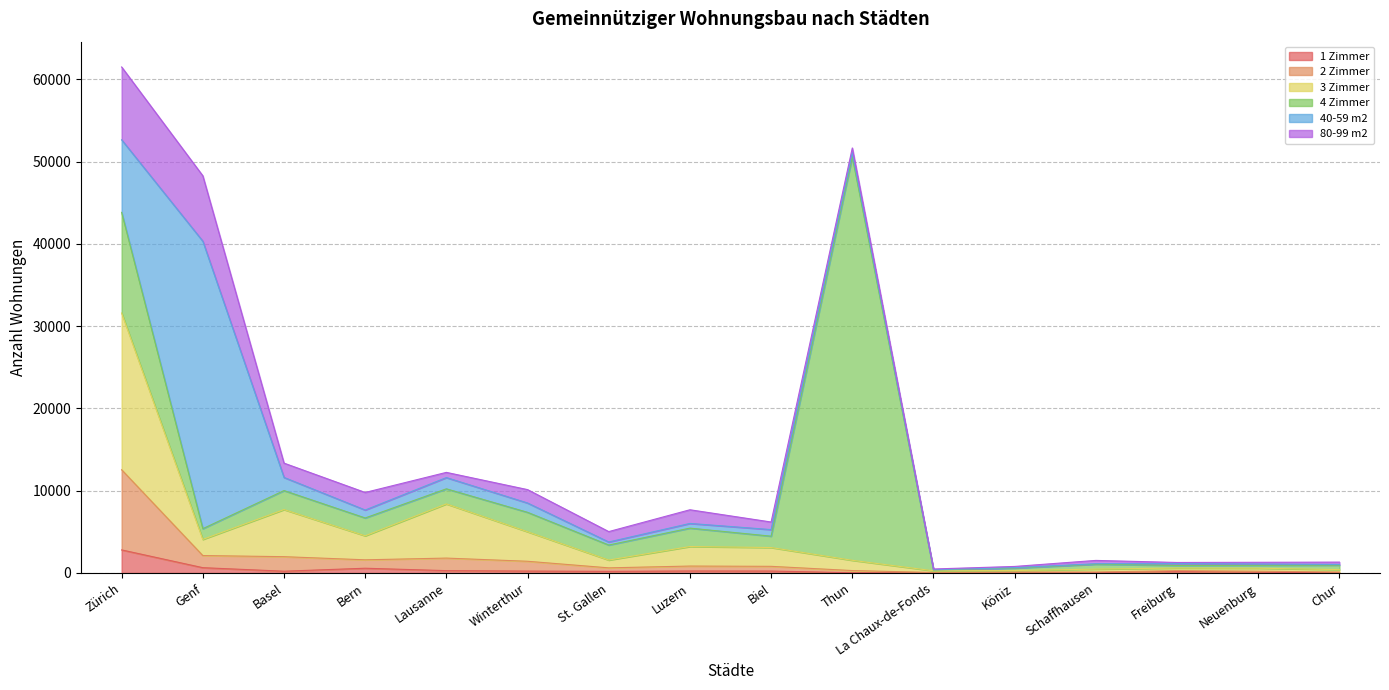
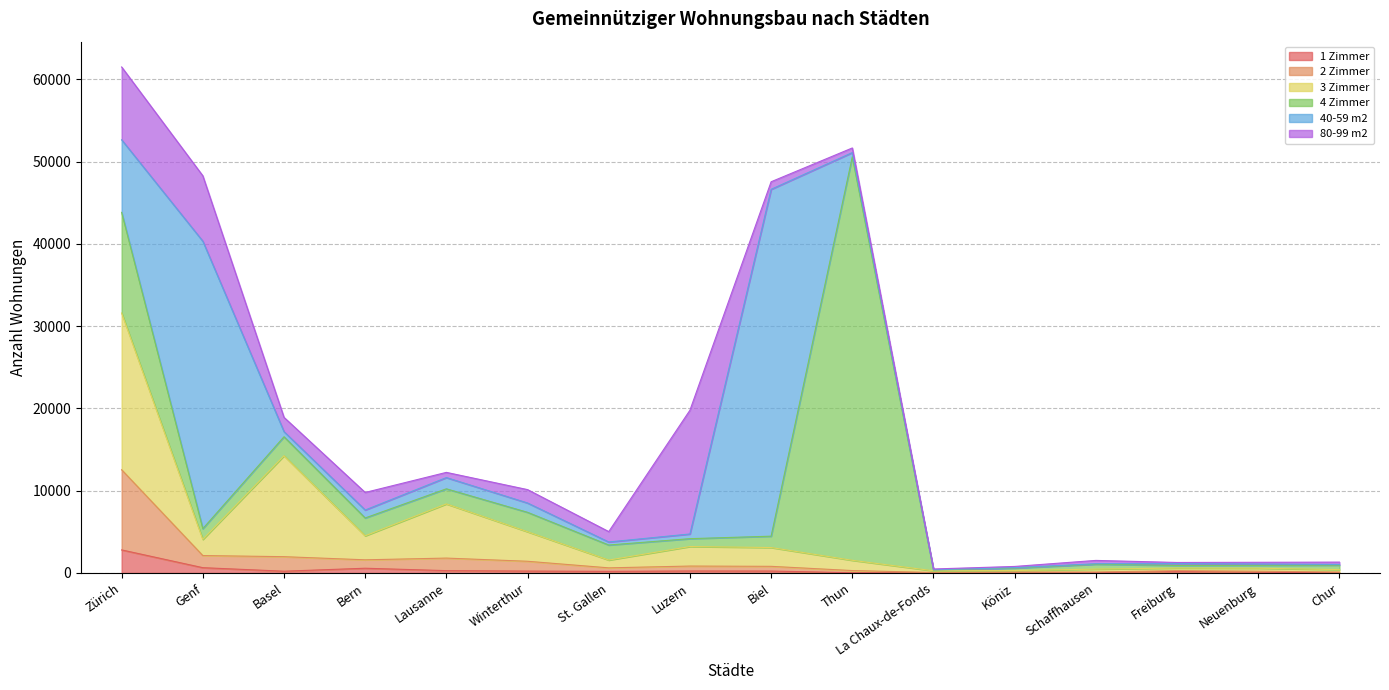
3 Zimmer, Basel: 6000 -> 12000
40-59 m2, Basel: 2000 -> 1000
4 Zimmer, Luzern: 2000 -> 1000
80-99 m2, Luzern: 2000 -> 15000
40-59 m2, Biel: 1000 -> 42000
